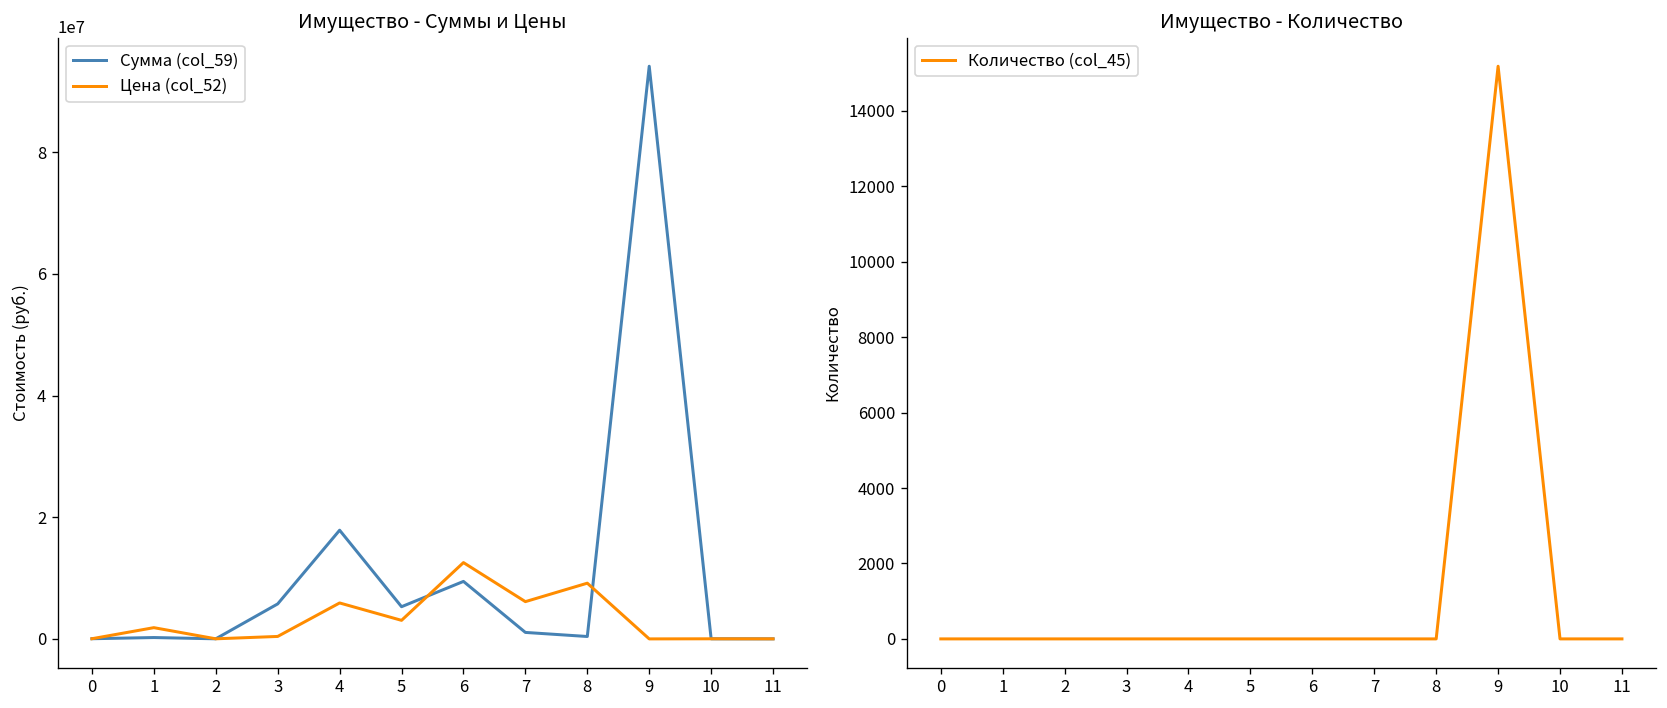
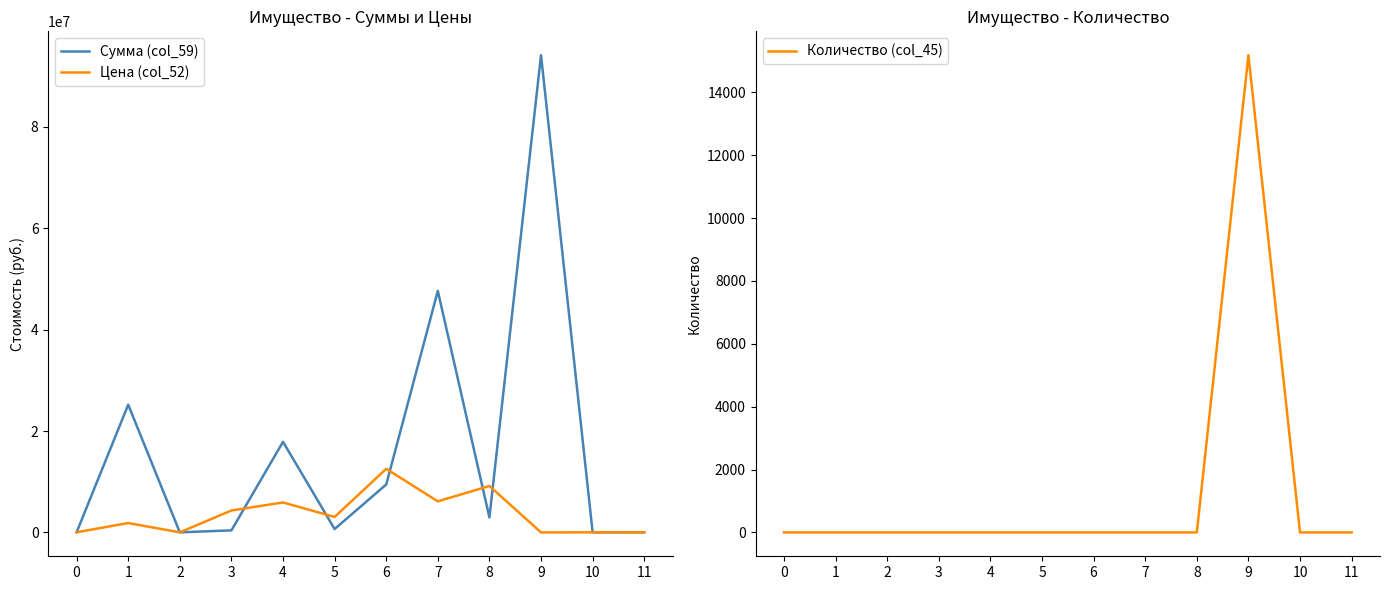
Имущество - Суммы и Цены, Сумма (col_59), 1: 0 -> 25000000
Имущество - Суммы и Цены, Сумма (col_59), 3: 6000000 -> 0
Имущество - Суммы и Цены, Цена (col_52), 3: 0 -> 4000000
Имущество - Суммы и Цены, Сумма (col_59), 5: 5000000 -> 1000000
Имущество - Суммы и Цены, Сумма (col_59), 7: 1000000 -> 48000000
Имущество - Суммы и Цены, Сумма (col_59), 8: 0 -> 3000000
